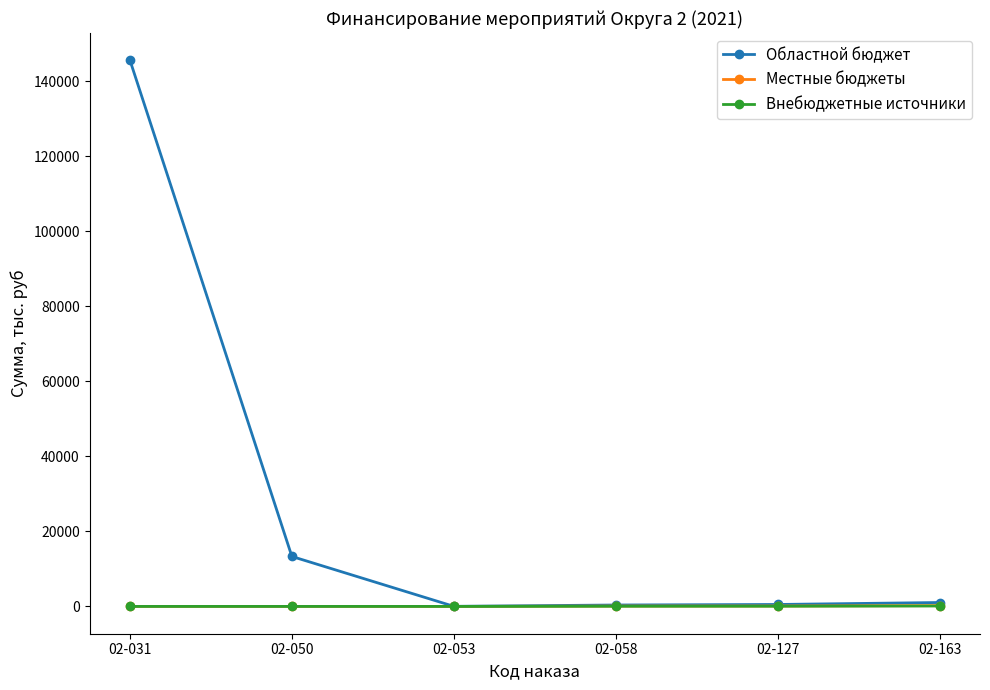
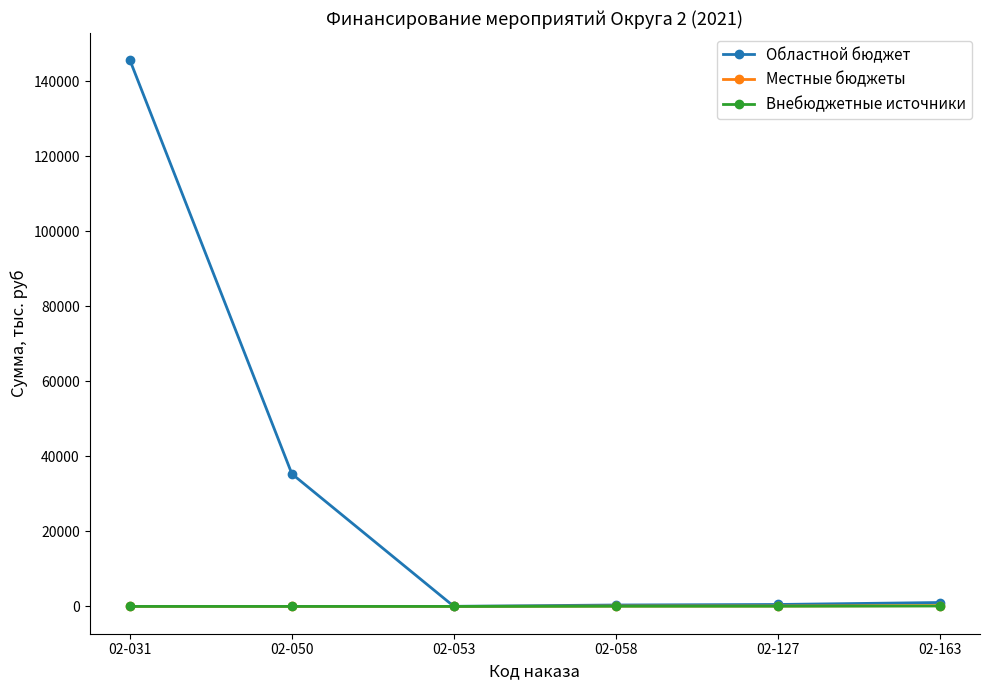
Областной бюджет, 02-050: 13000 -> 35000
